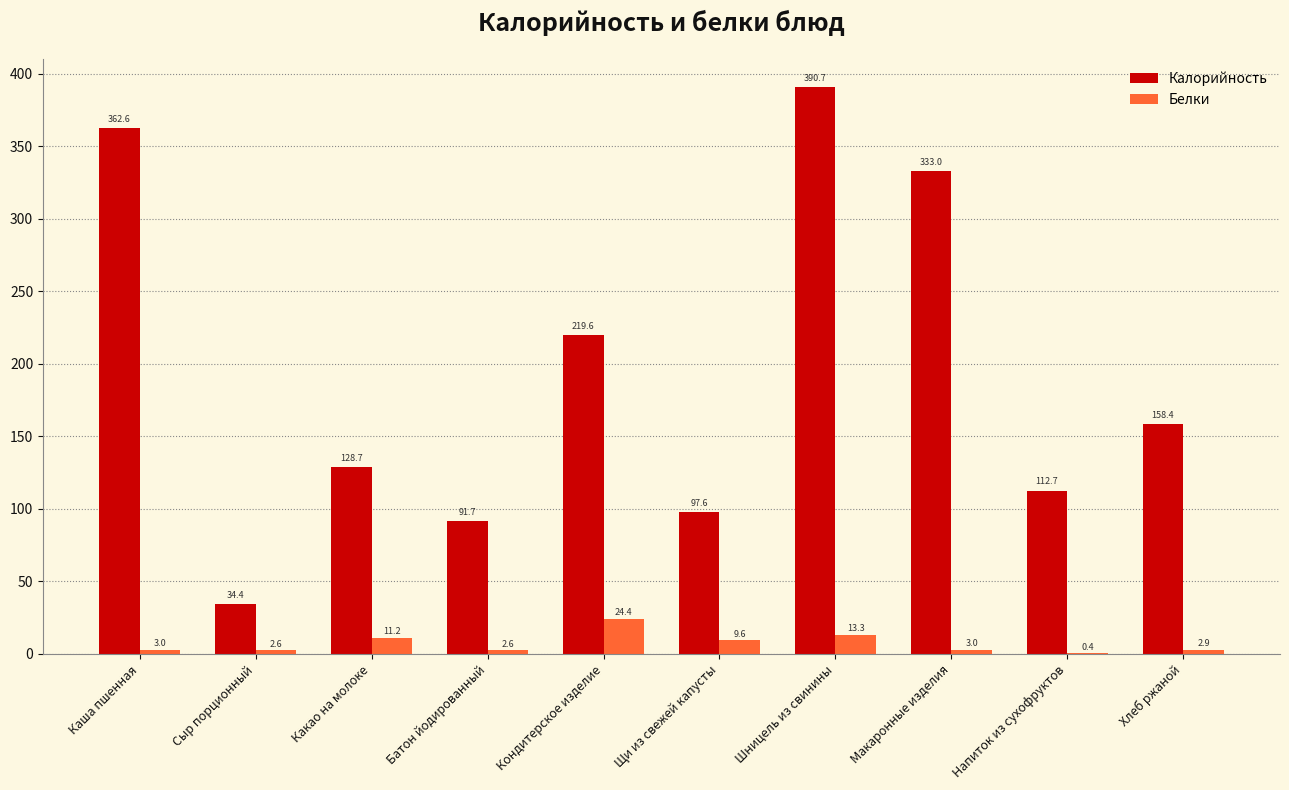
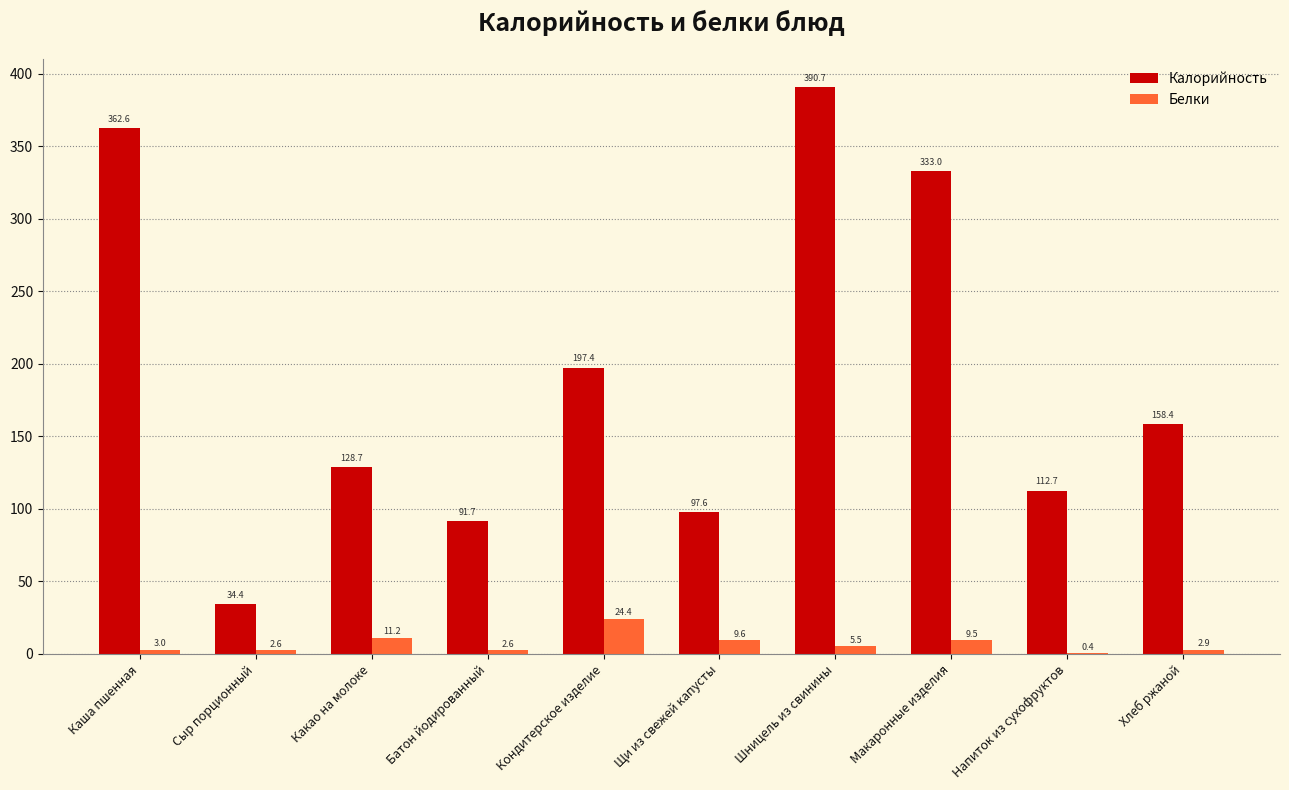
Калорийность, Кондитерское изделие: 219.6 -> 197.4
Белки, Шницель из свинины: 13.3 -> 5.5
Белки, Макаронные изделия: 3.0 -> 9.5
